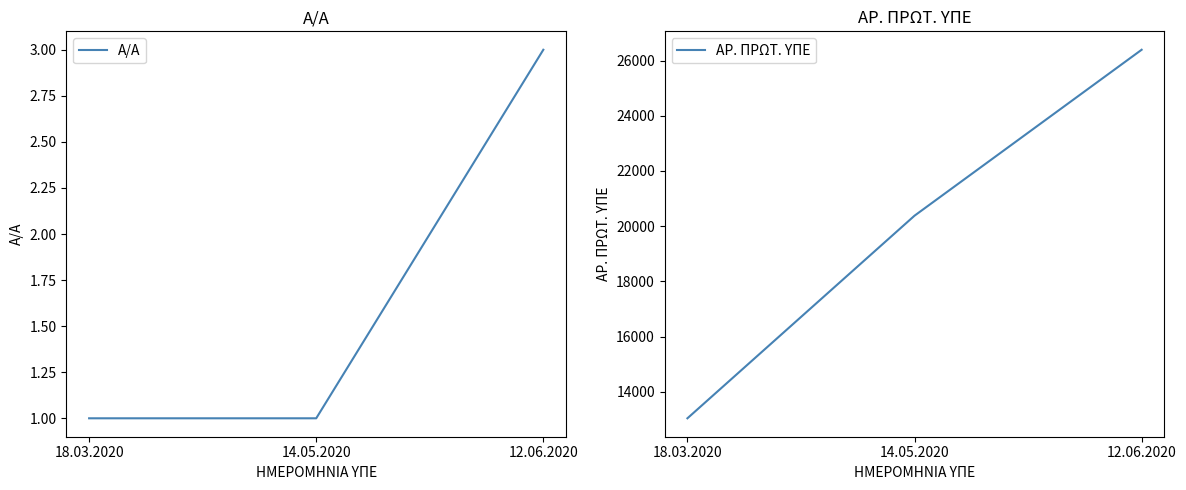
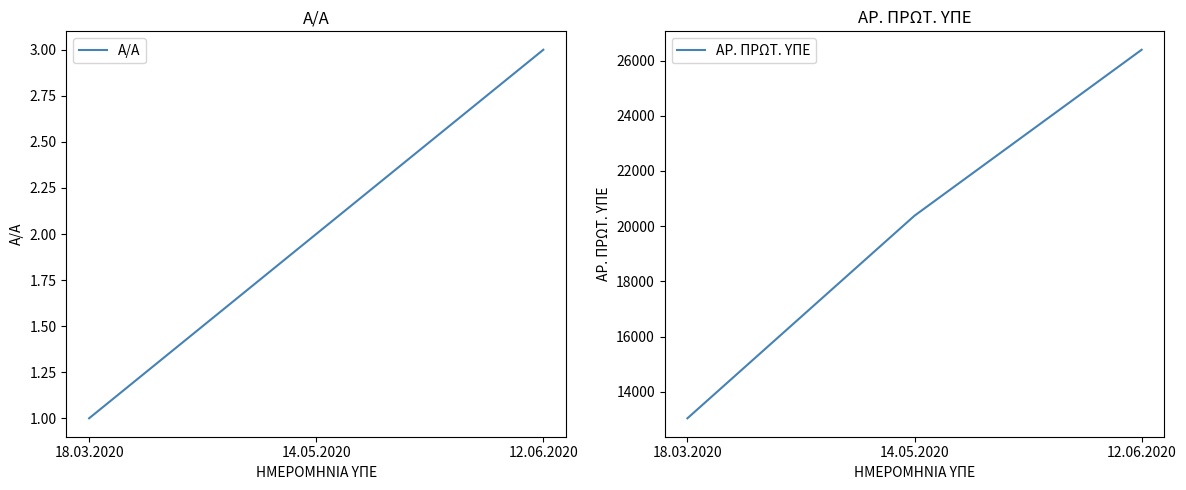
Α/Α, 14.05.2020: 1 -> 2
